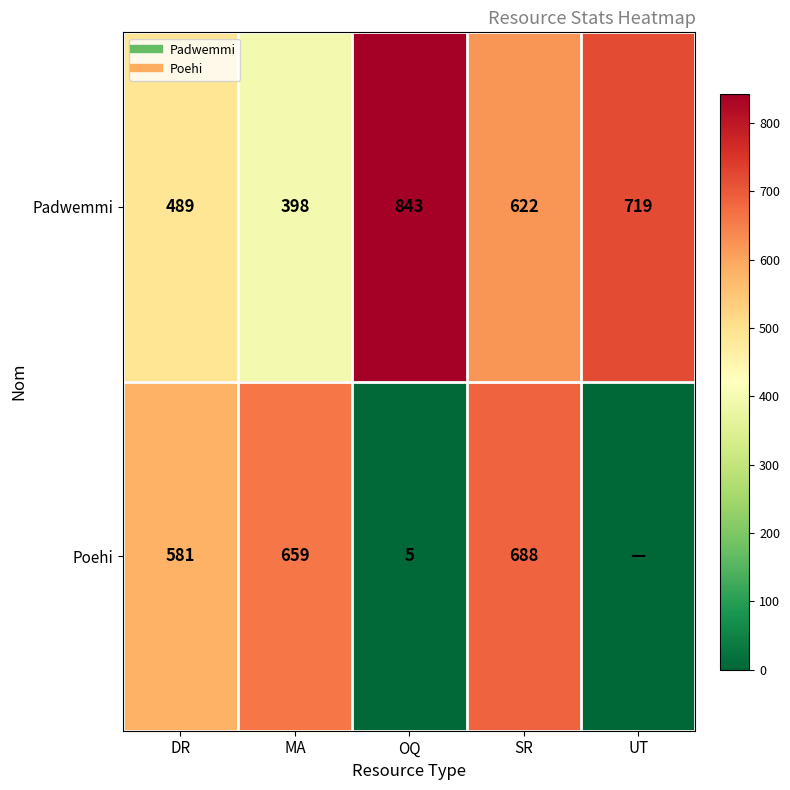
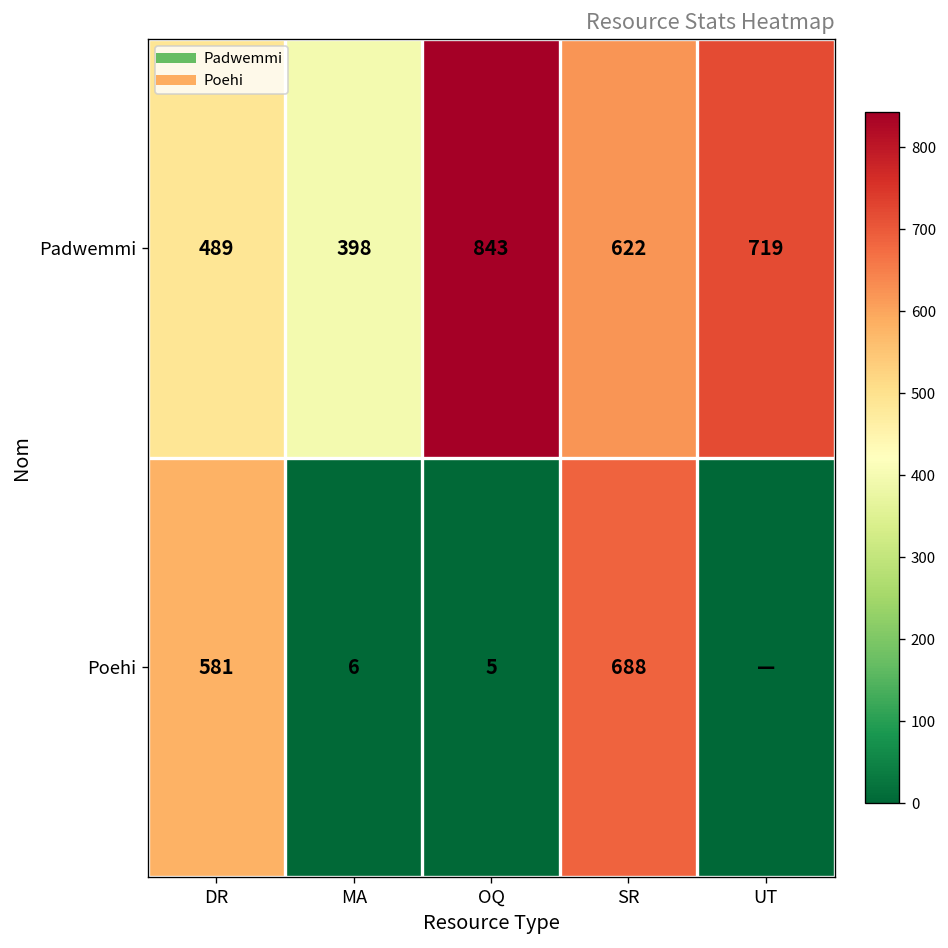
Poehi, MA: 659 -> 6
